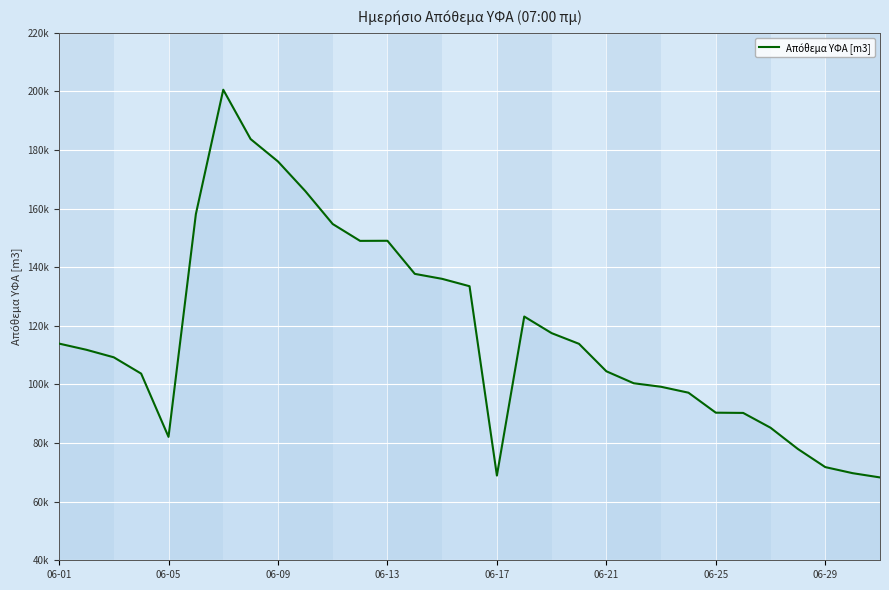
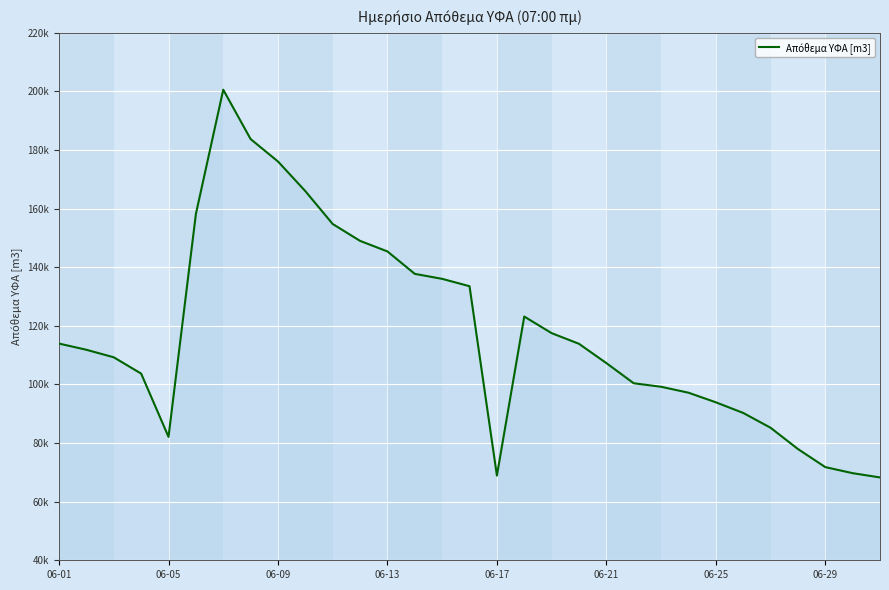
06-13: 149000 -> 145000
06-21: 105000 -> 107000
06-25: 90000 -> 94000
